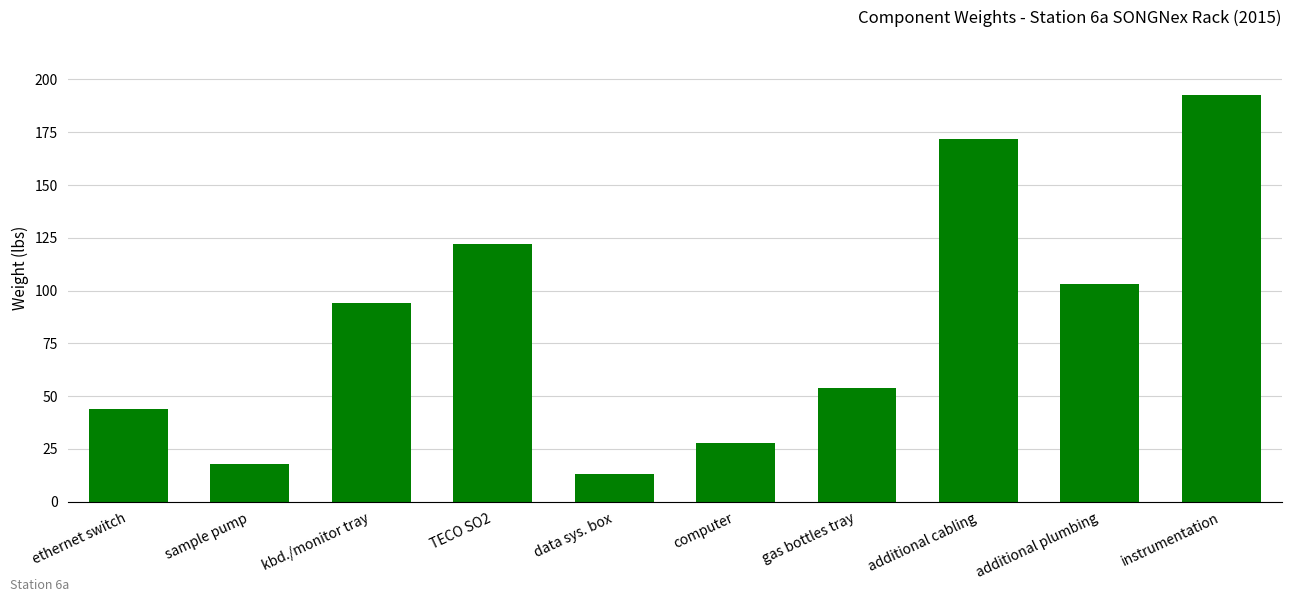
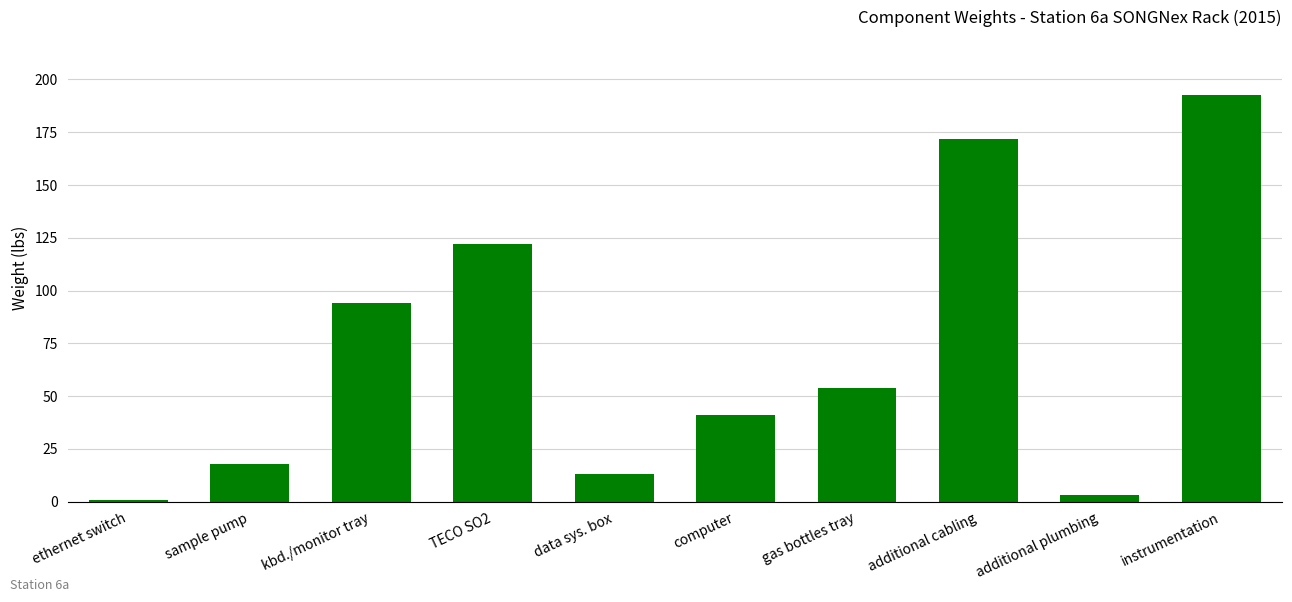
ethernet switch: 44 -> 1
computer: 28 -> 41
additional plumbing: 103 -> 3
